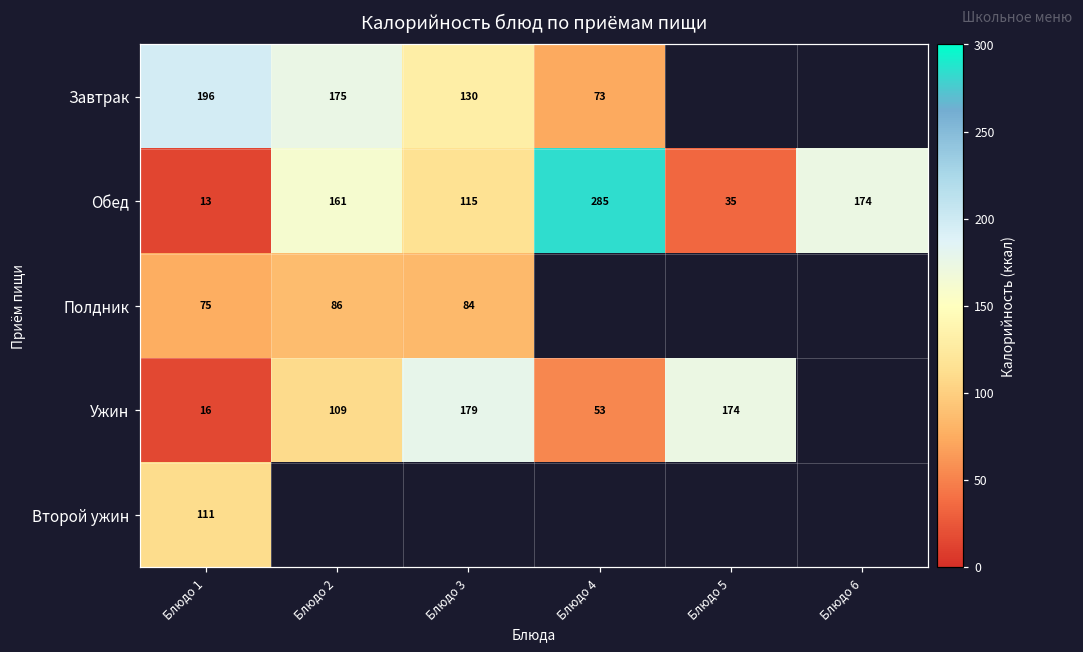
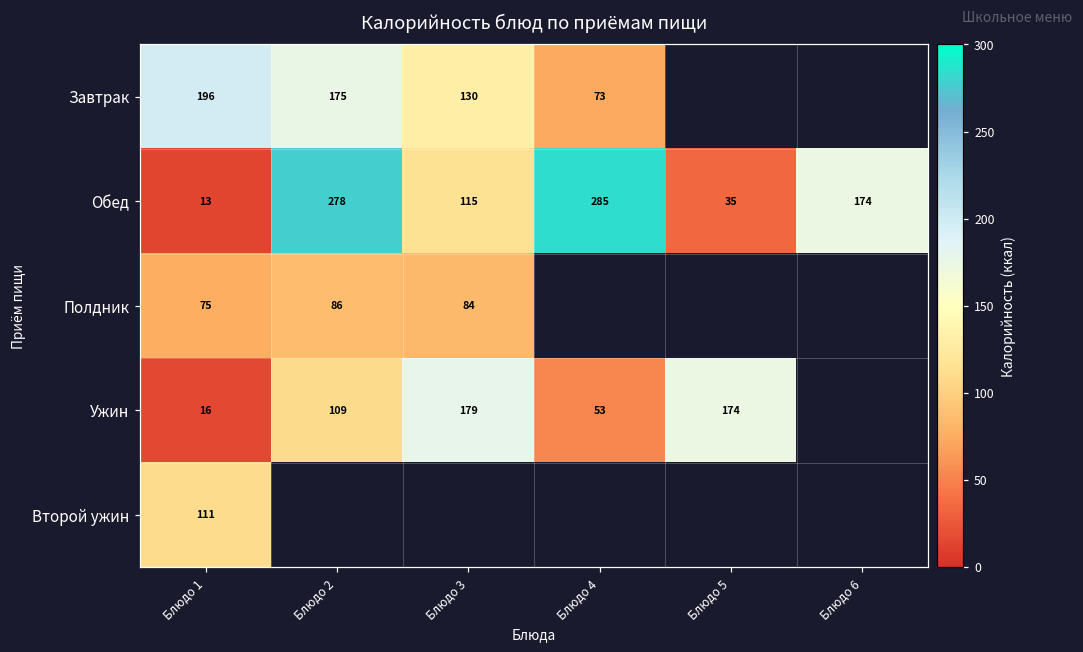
Обед, Блюдо 2: 161 -> 278
